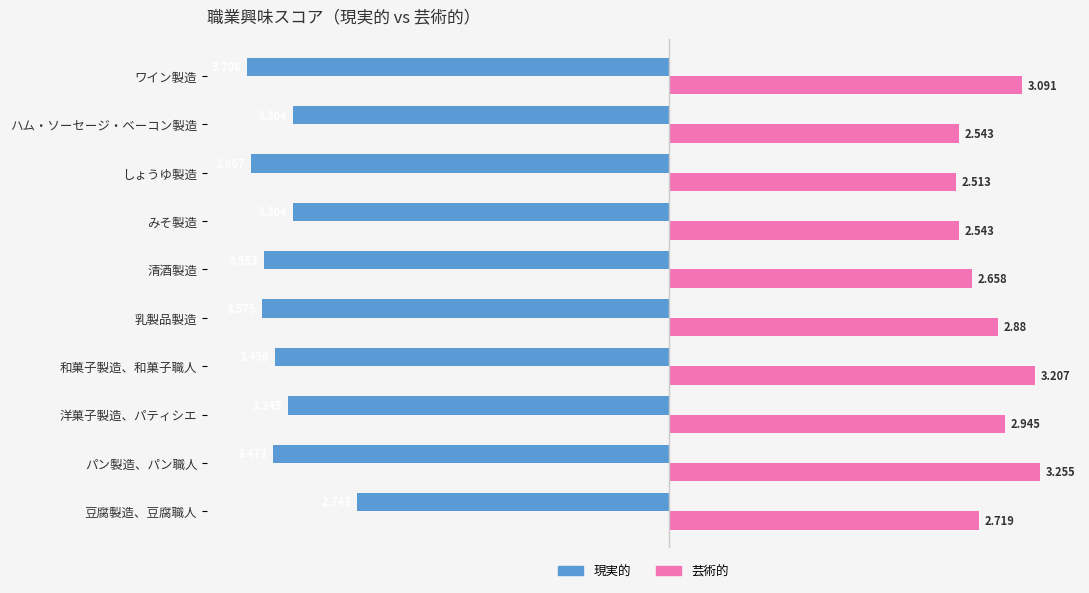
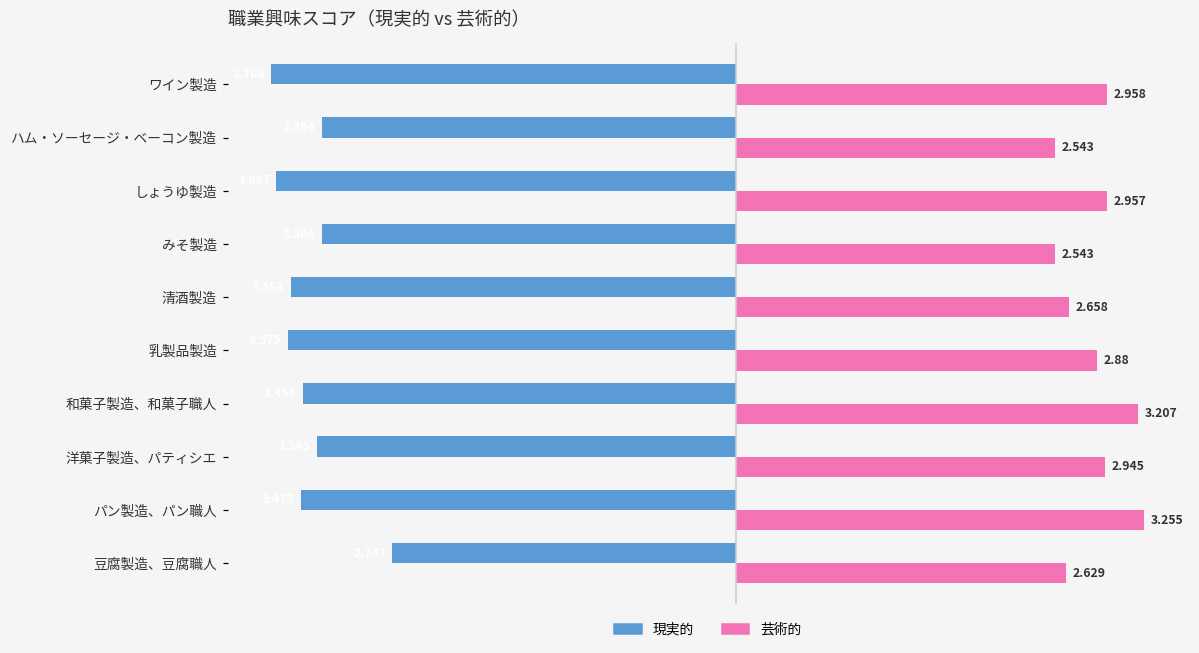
芸術的, ワイン製造: 3.091 -> 2.958
芸術的, しょうゆ製造: 2.513 -> 2.957
芸術的, 豆腐製造、豆腐職人: 2.719 -> 2.629
